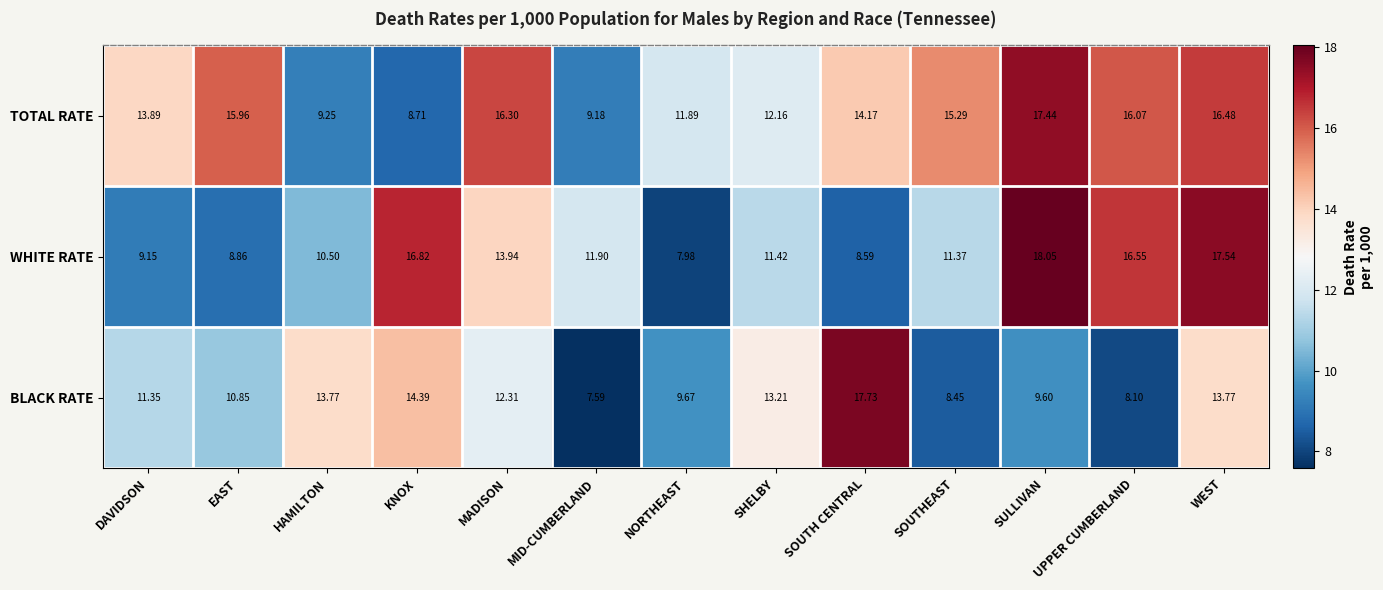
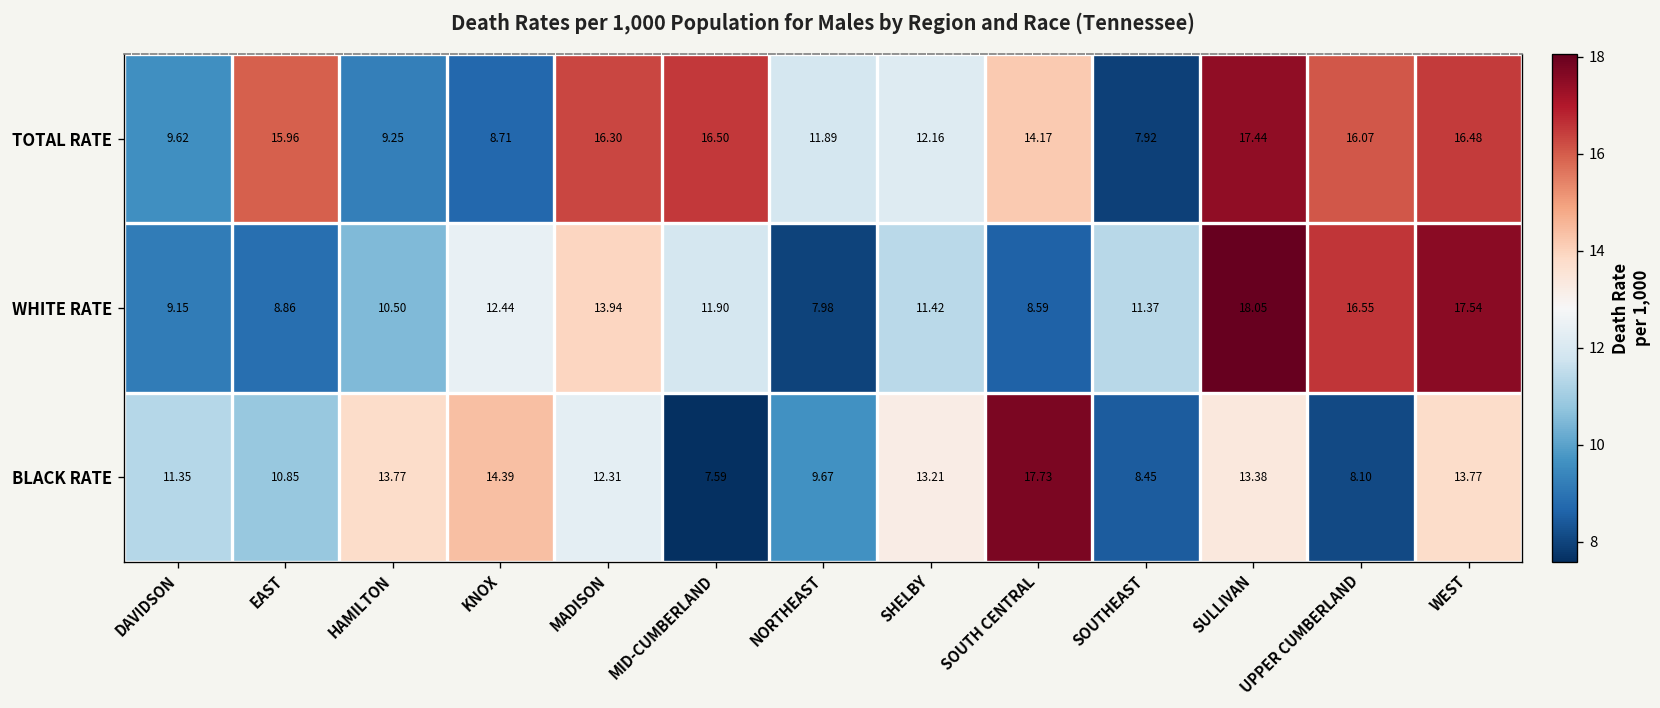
TOTAL RATE, DAVIDSON: 13.89 -> 9.62
TOTAL RATE, MID-CUMBERLAND: 9.18 -> 16.50
TOTAL RATE, SOUTHEAST: 15.29 -> 7.92
WHITE RATE, KNOX: 16.82 -> 12.44
BLACK RATE, SULLIVAN: 9.60 -> 13.38
